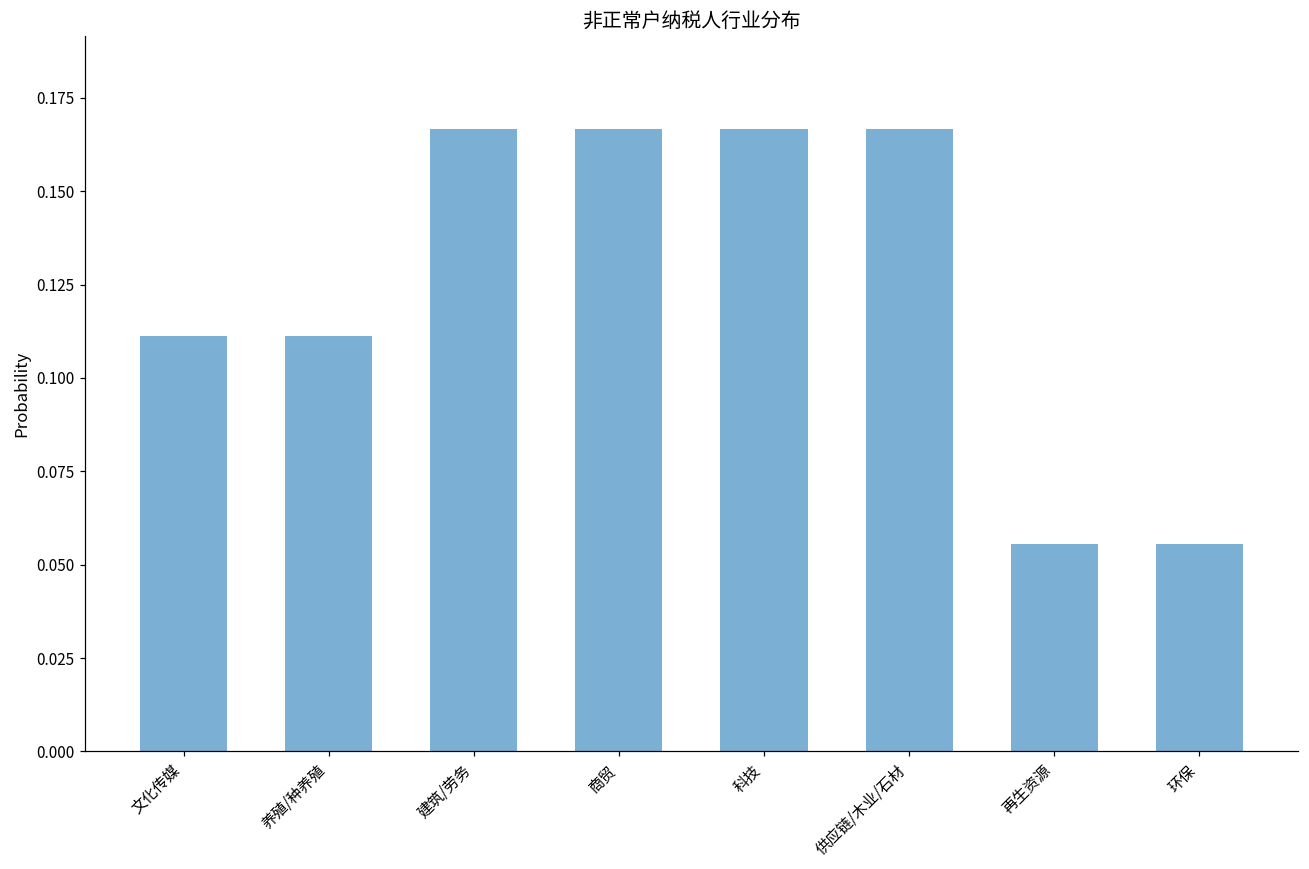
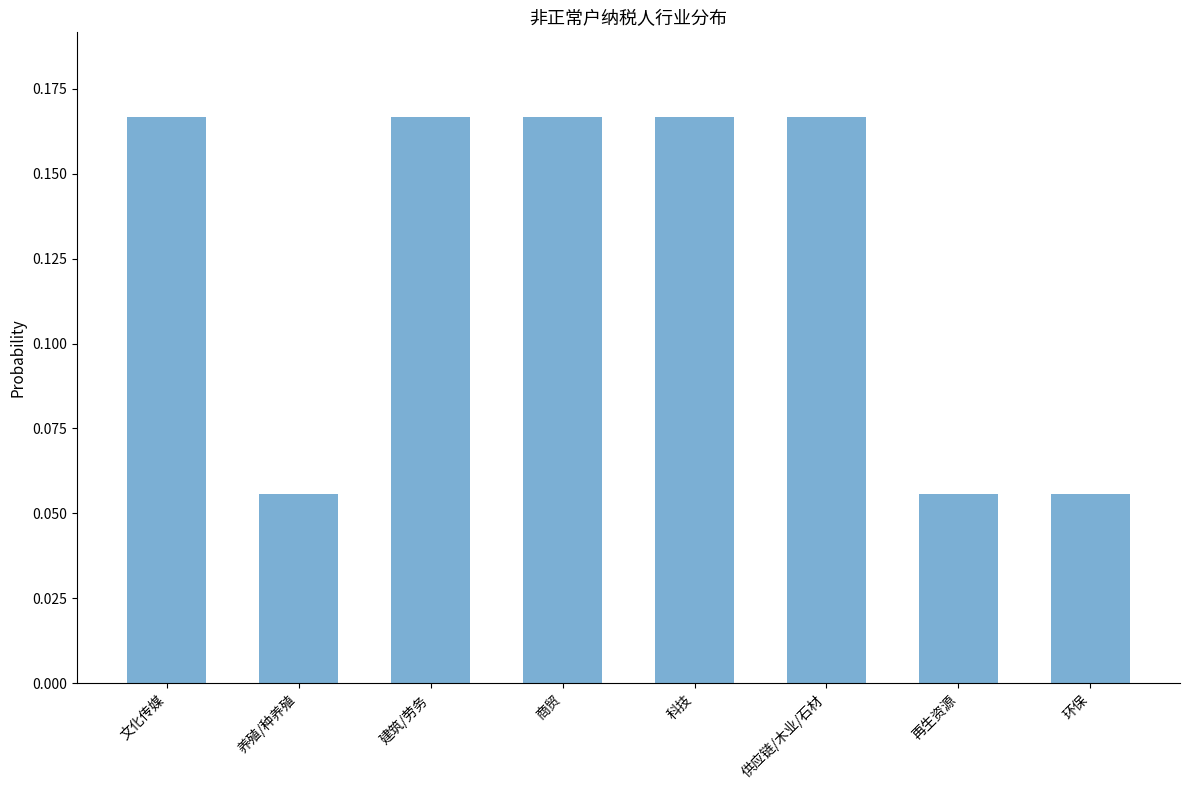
文化传媒: 0.111 -> 0.167
养殖/种养殖: 0.111 -> 0.056
